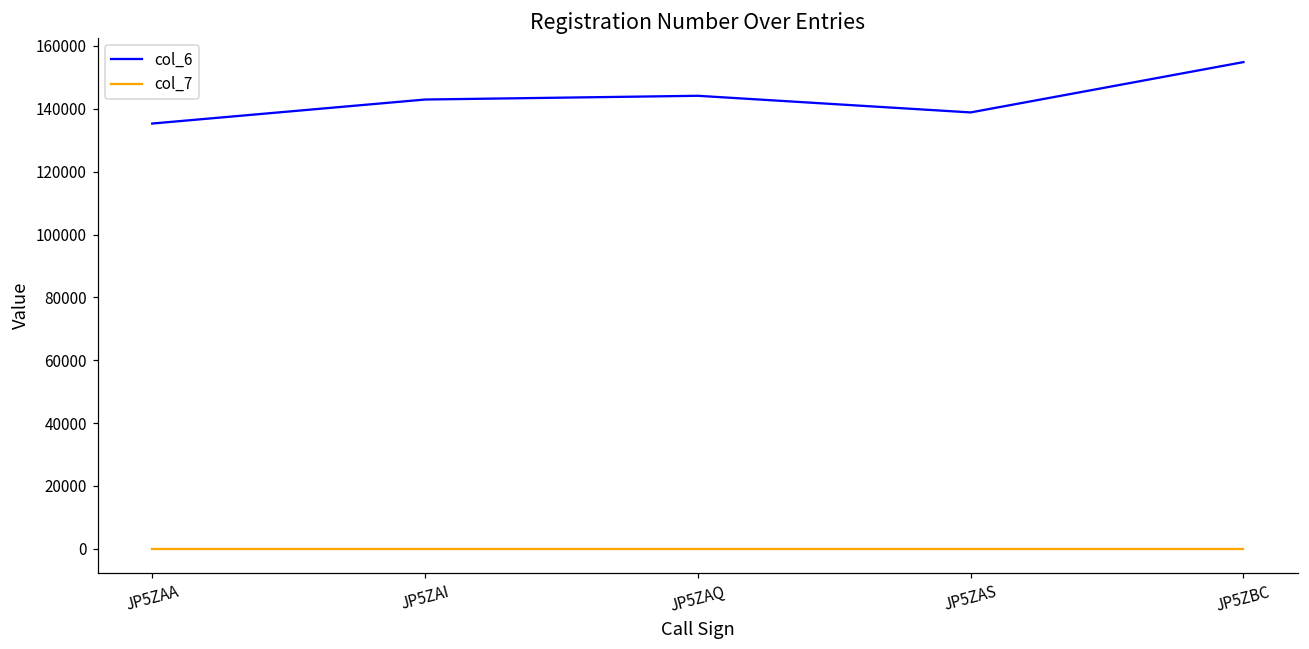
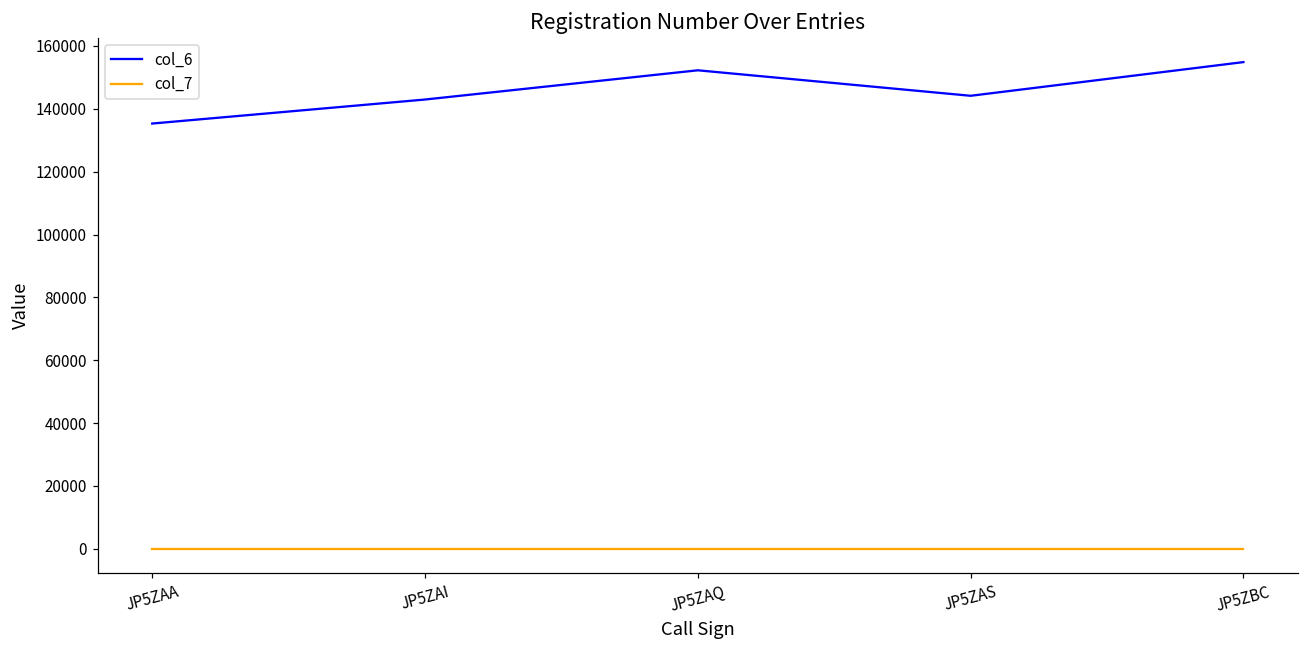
col_6, JP5ZAQ: 144000 -> 152000
col_6, JP5ZAS: 139000 -> 144000
